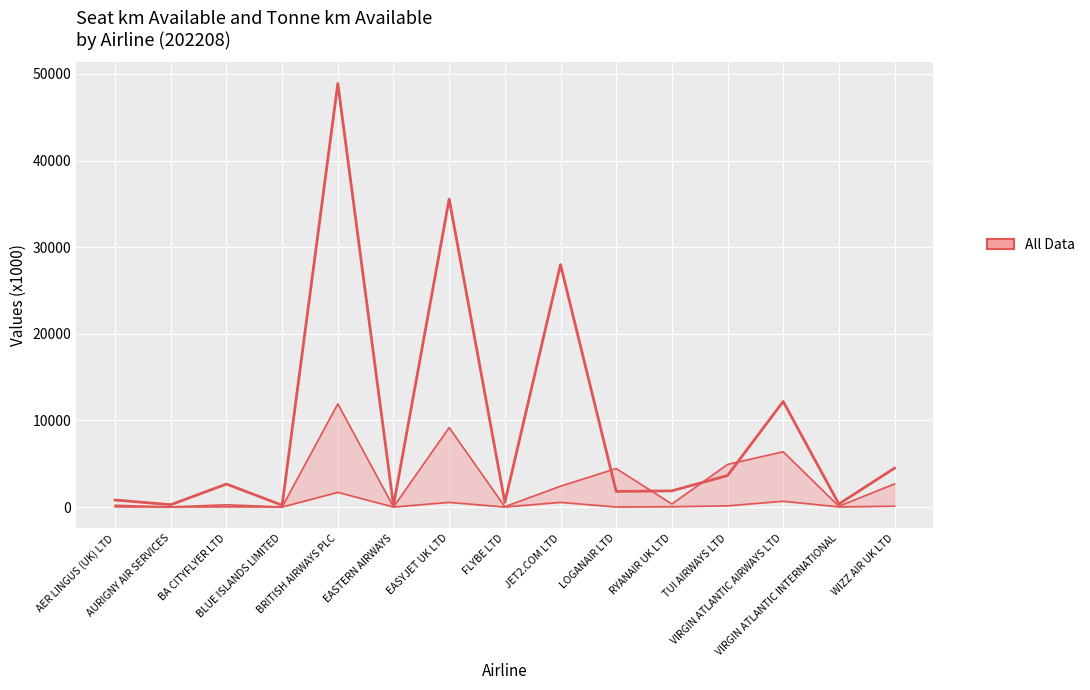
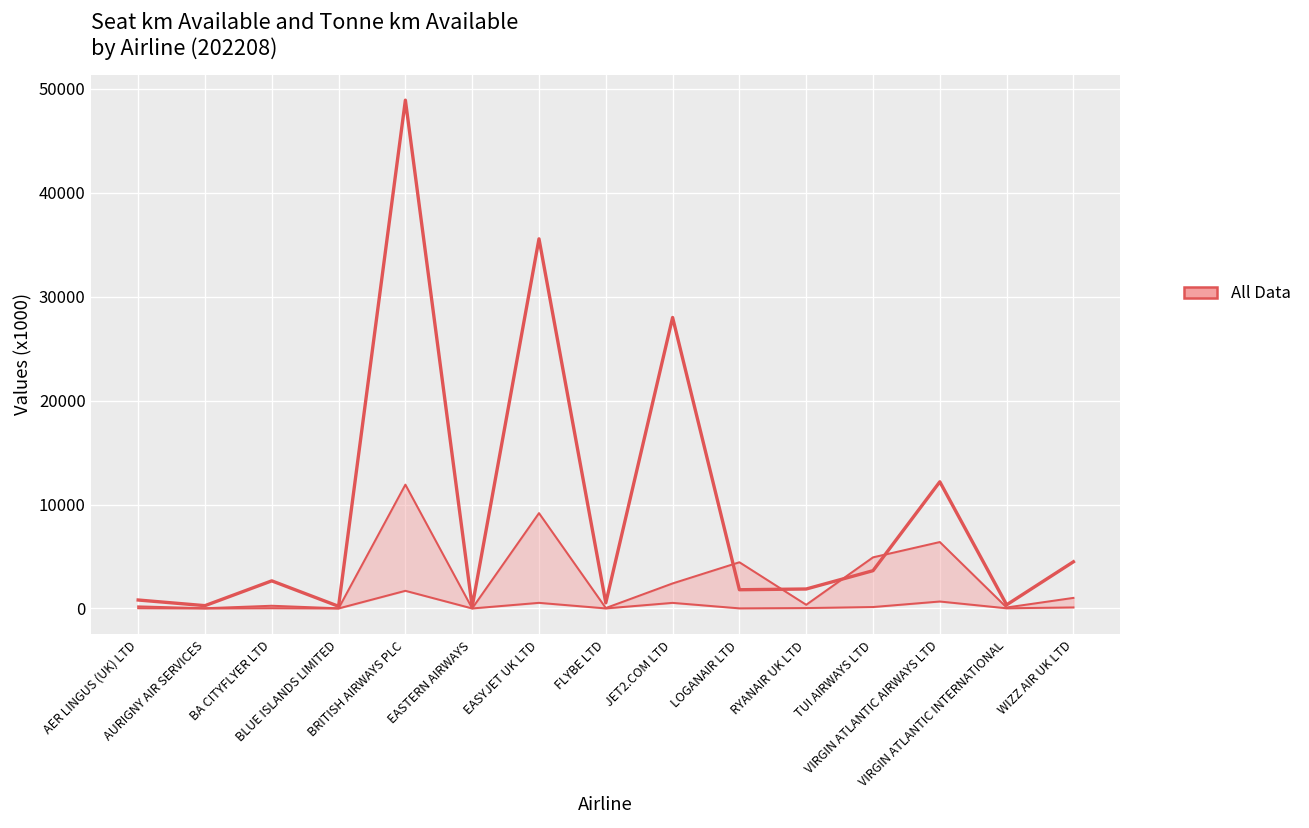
All Data, WIZZ AIR UK LTD: 3000 -> 1000
